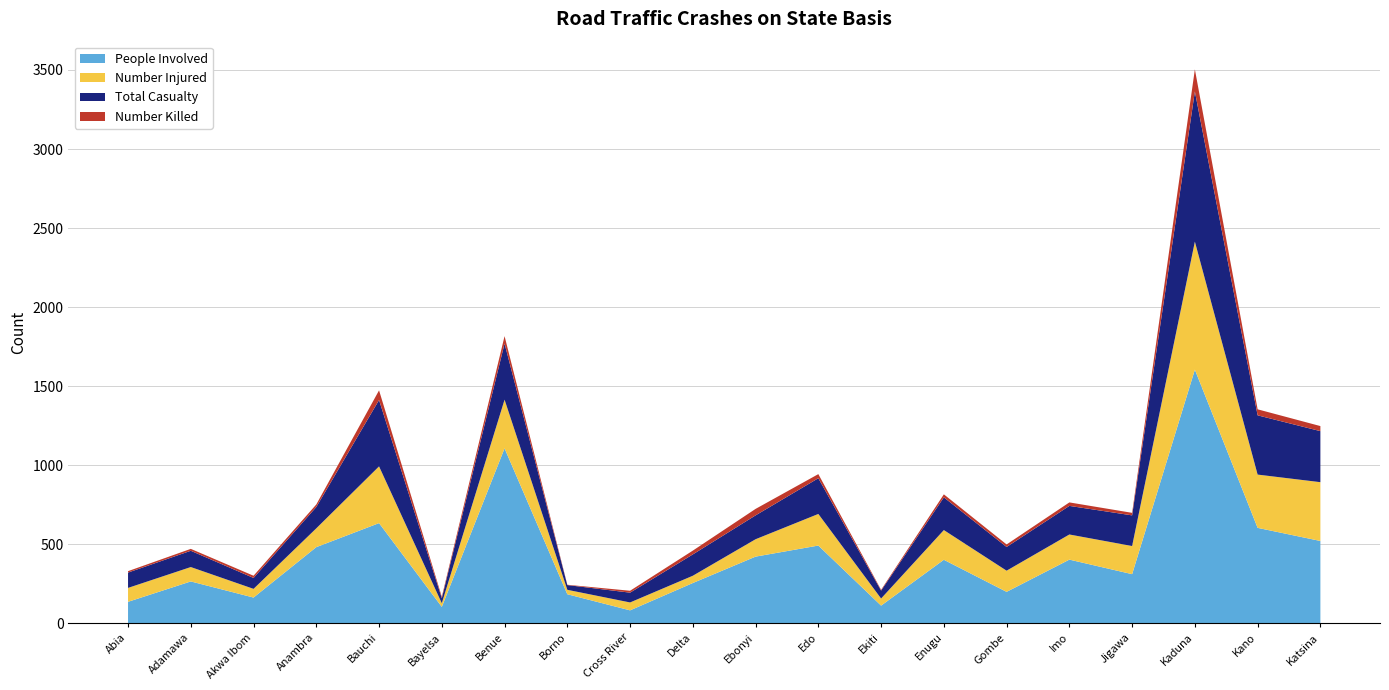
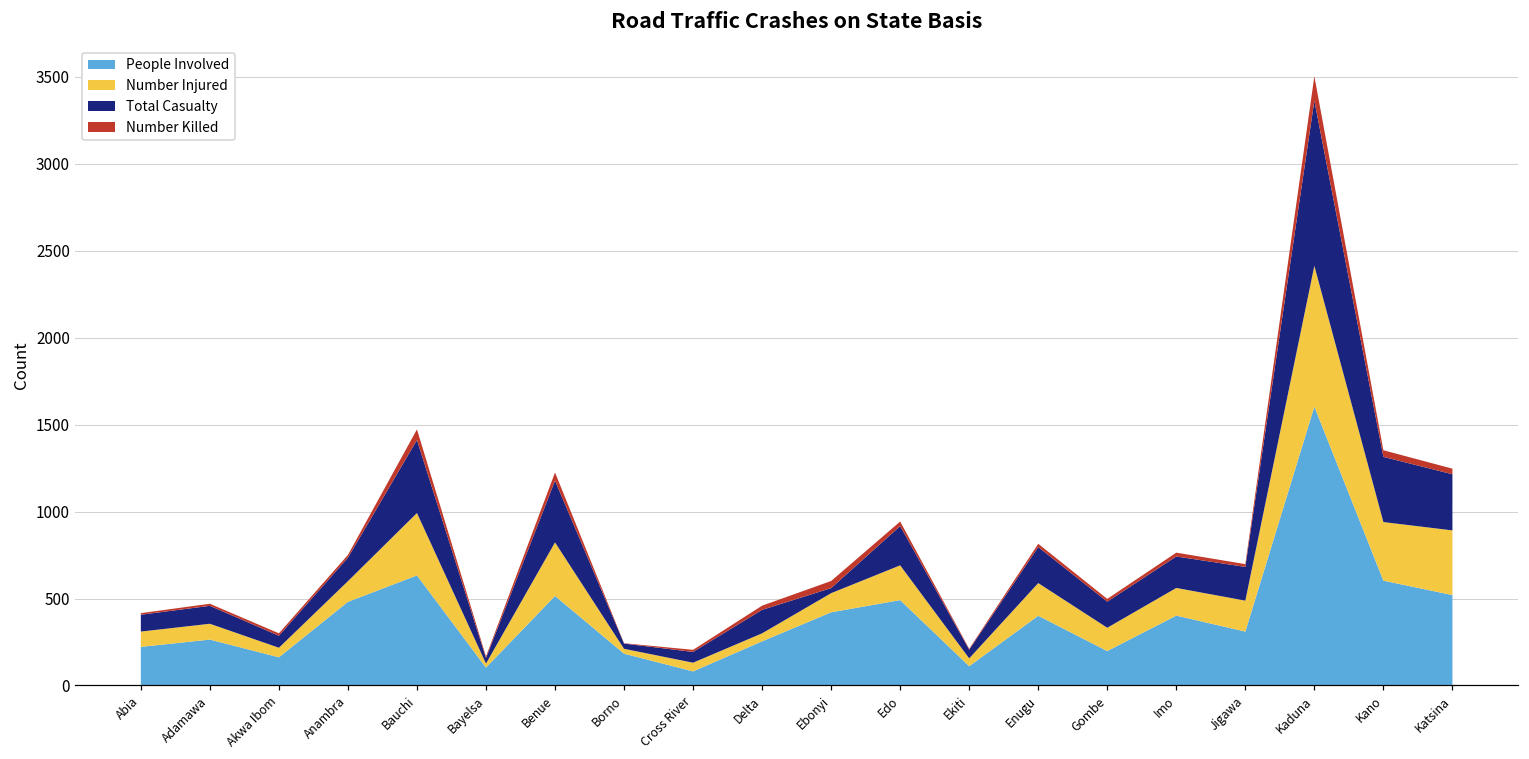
People Involved, Abia: 140 -> 220
People Involved, Benue: 1110 -> 520
Total Casualty, Ebonyi: 150 -> 30
